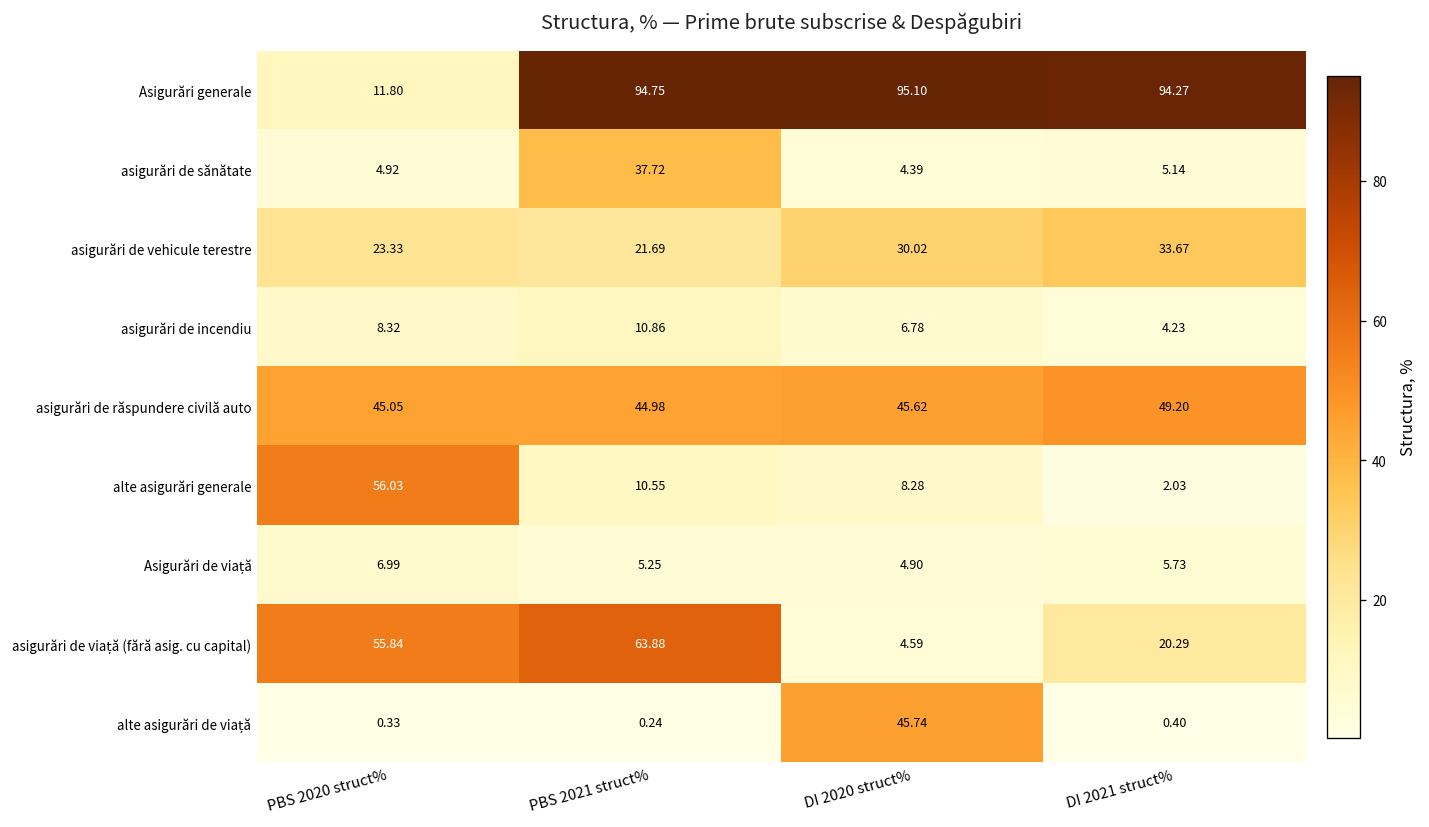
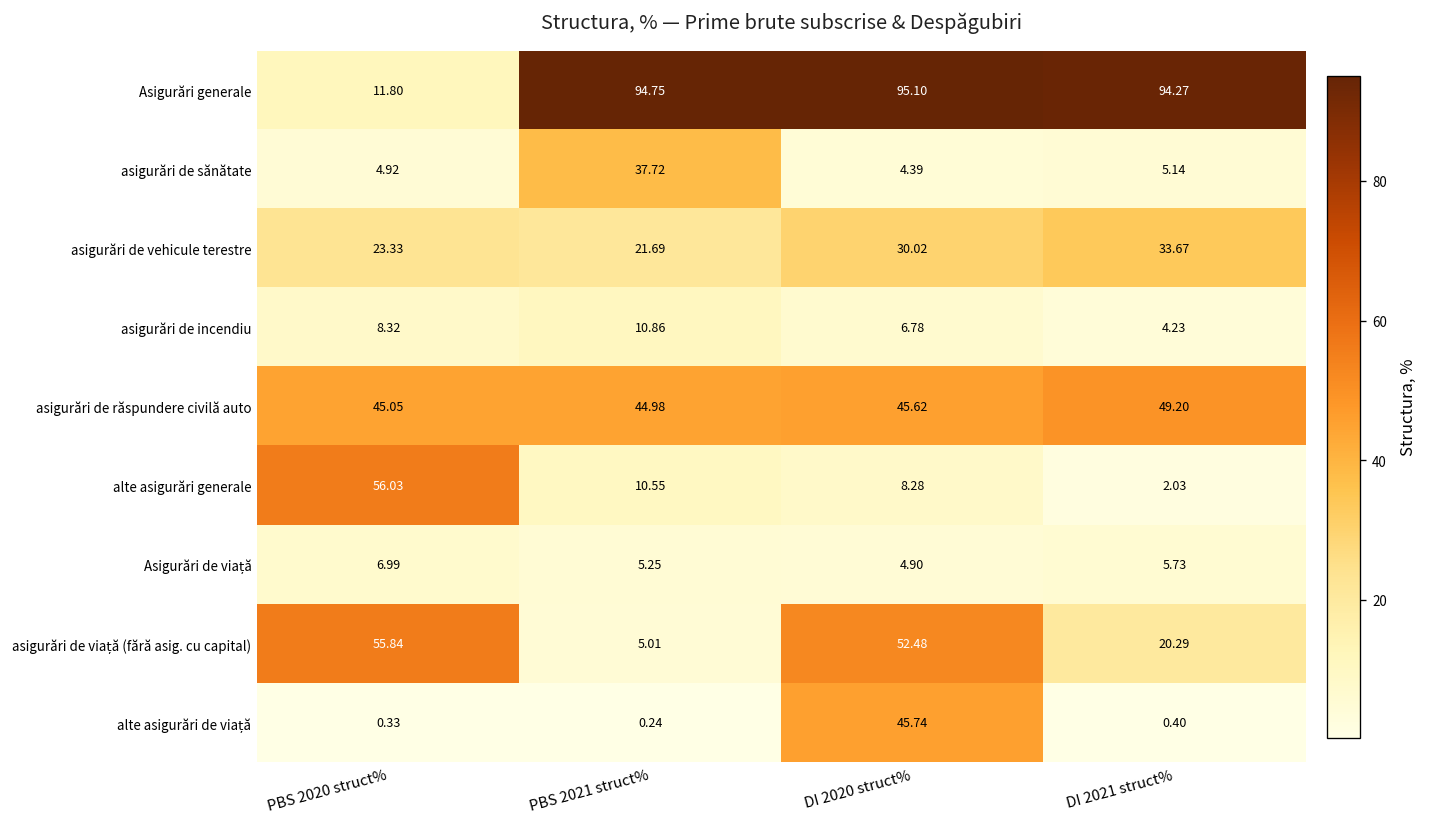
asigurări de viață (fără asig. cu capital), PBS 2021 struct%: 63.88 -> 5.01
asigurări de viață (fără asig. cu capital), DI 2020 struct%: 4.59 -> 52.48
